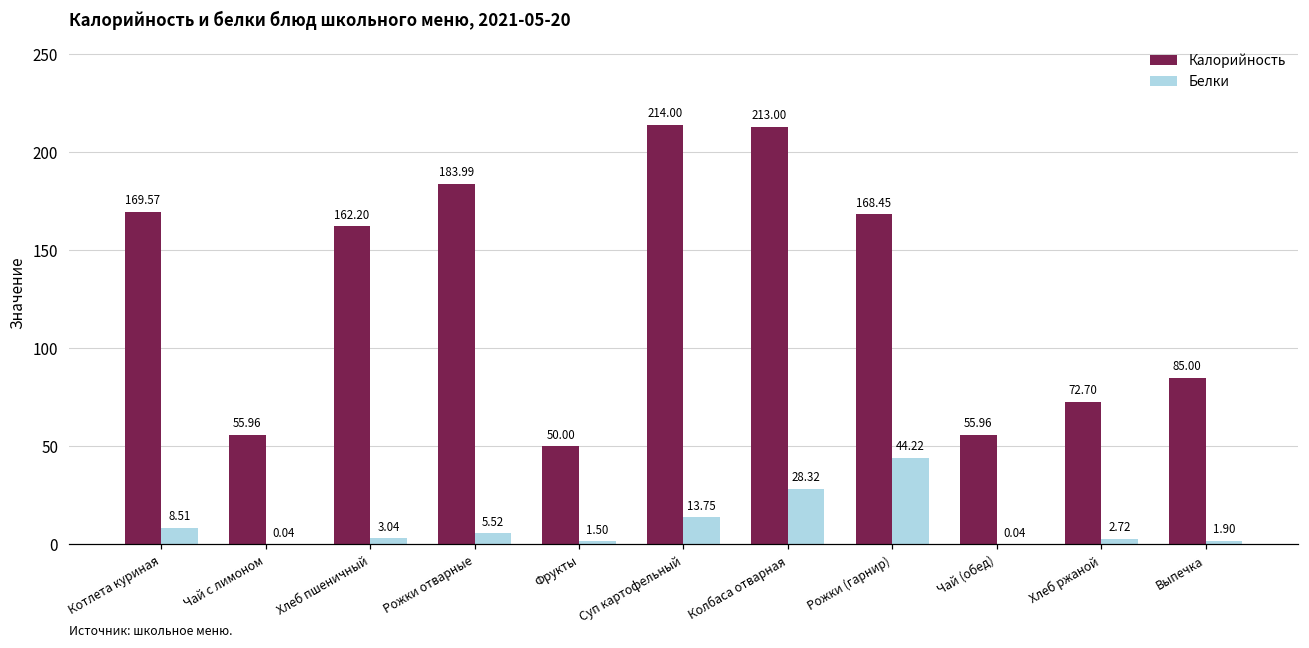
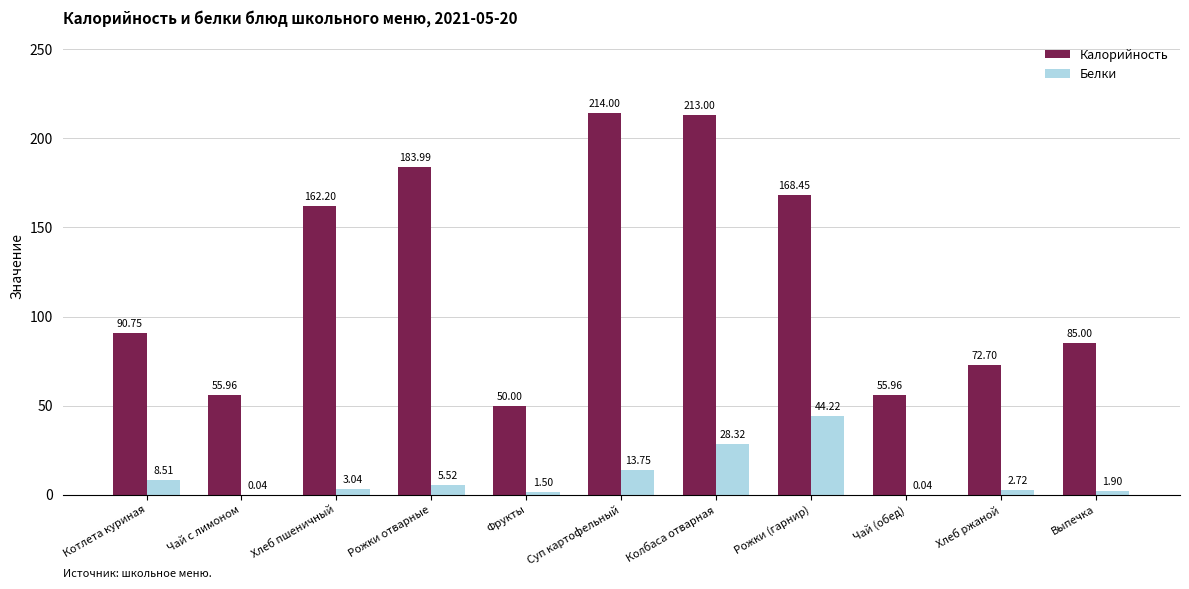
Калорийность, Котлета куриная: 169.57 -> 90.75
